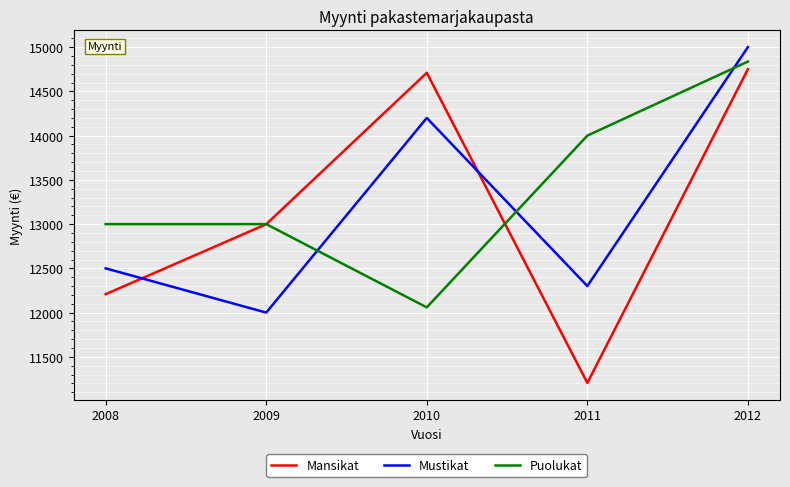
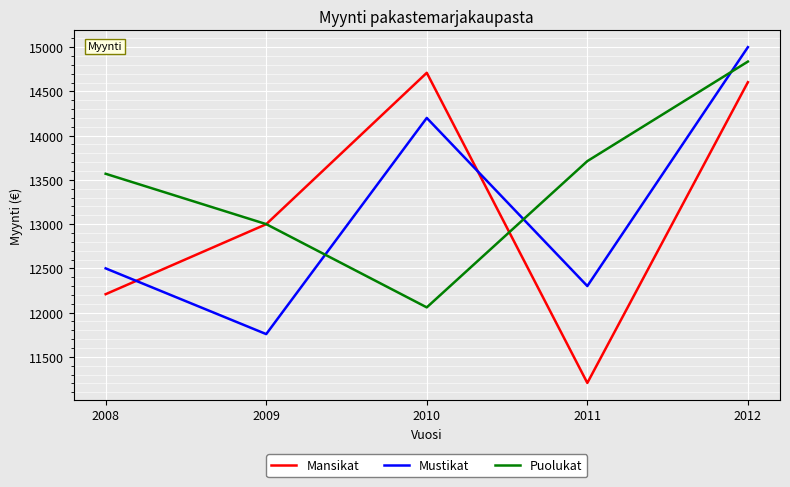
Puolukat, 2008: 13000 -> 13600
Mustikat, 2009: 12000 -> 11800
Puolukat, 2011: 14000 -> 13700
Mansikat, 2012: 14800 -> 14600
